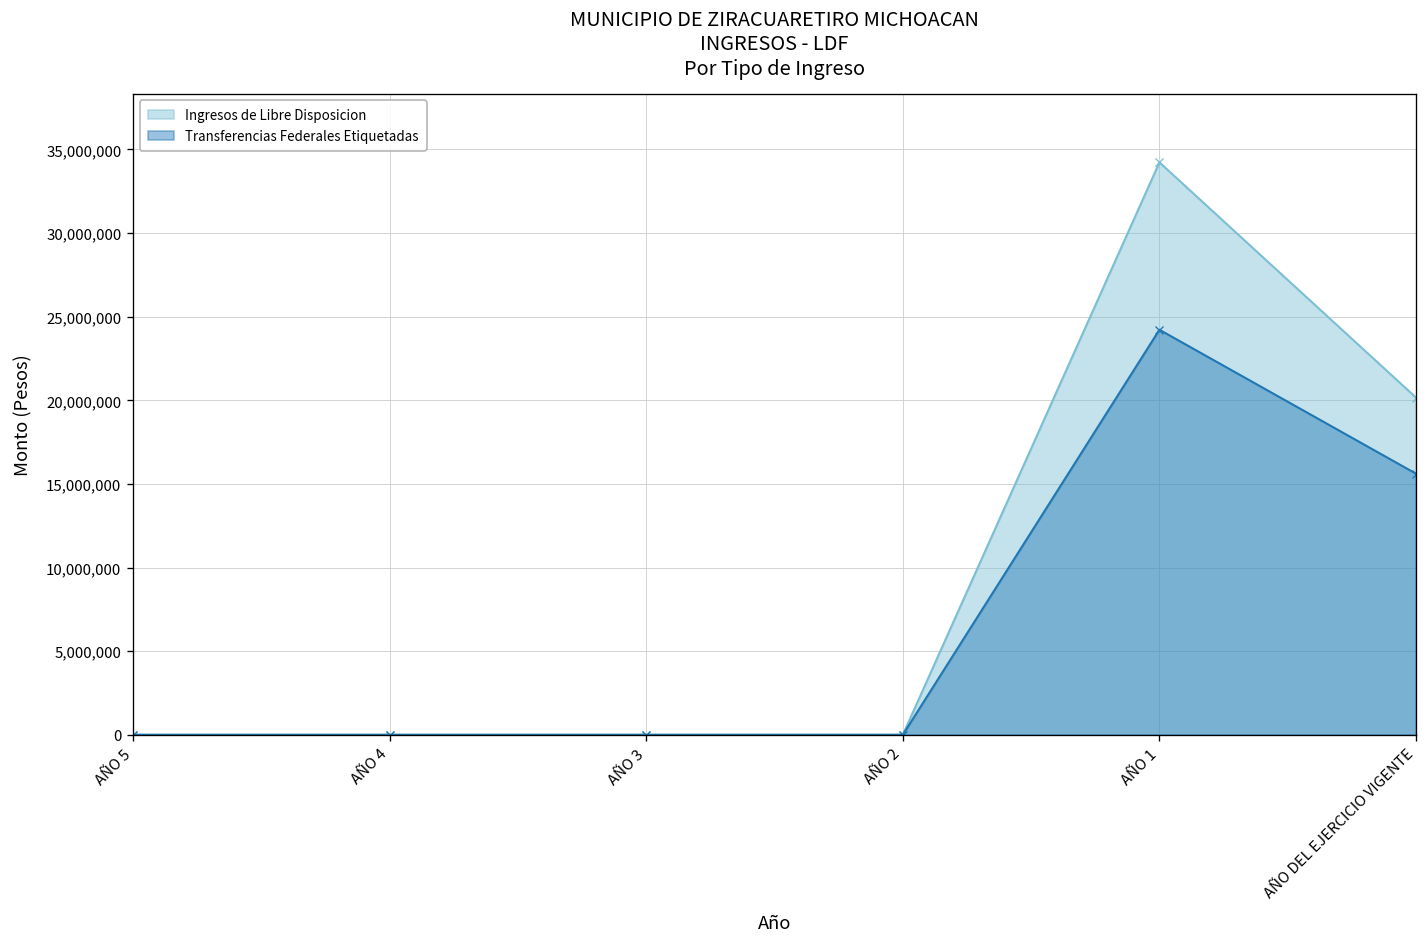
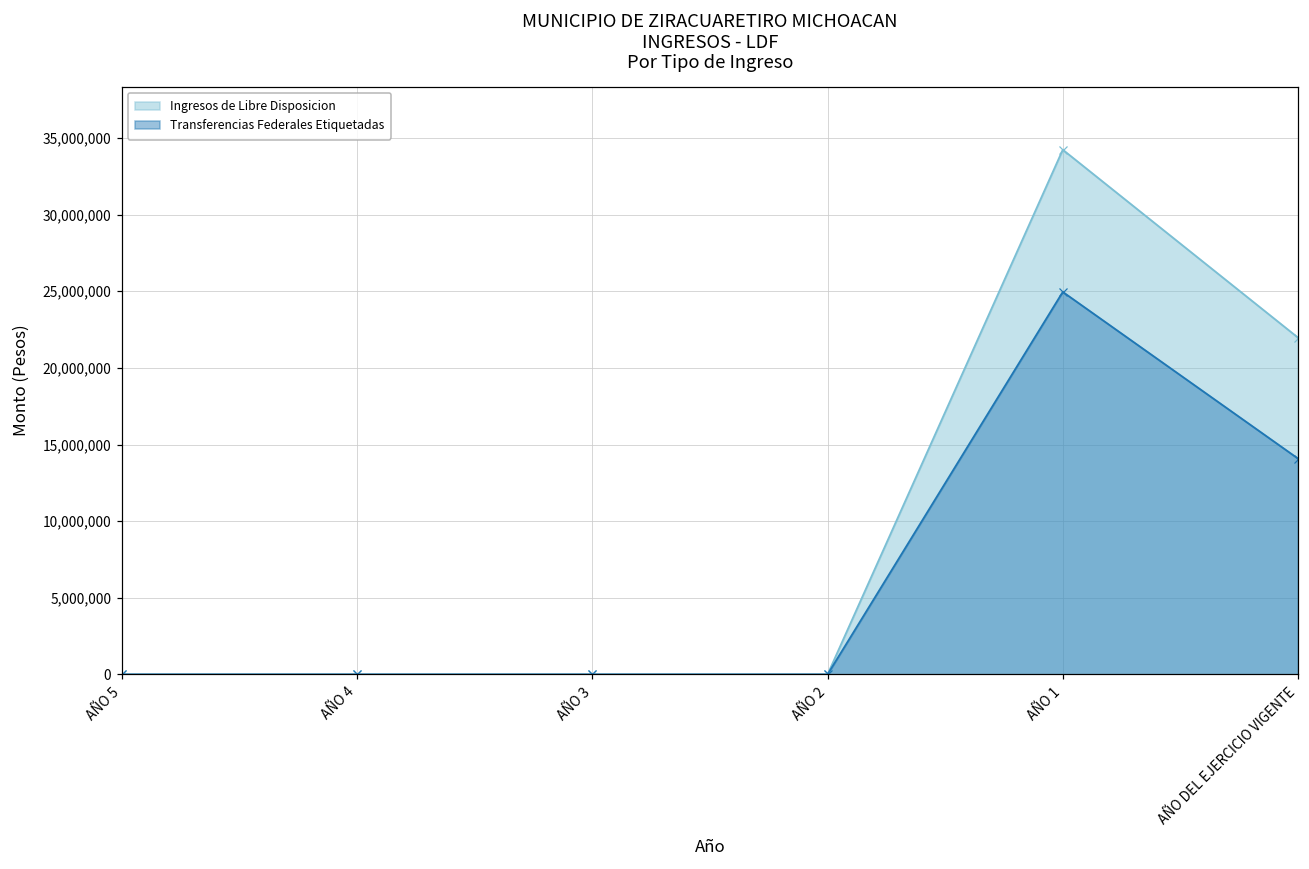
Transferencias Federales Etiquetadas, AÑO 1: 24,200,000 -> 25,000,000
Ingresos de Libre Disposicion, AÑO DEL EJERCICIO VIGENTE: 20,200,000 -> 22,000,000
Transferencias Federales Etiquetadas, AÑO DEL EJERCICIO VIGENTE: 15,600,000 -> 14,100,000
